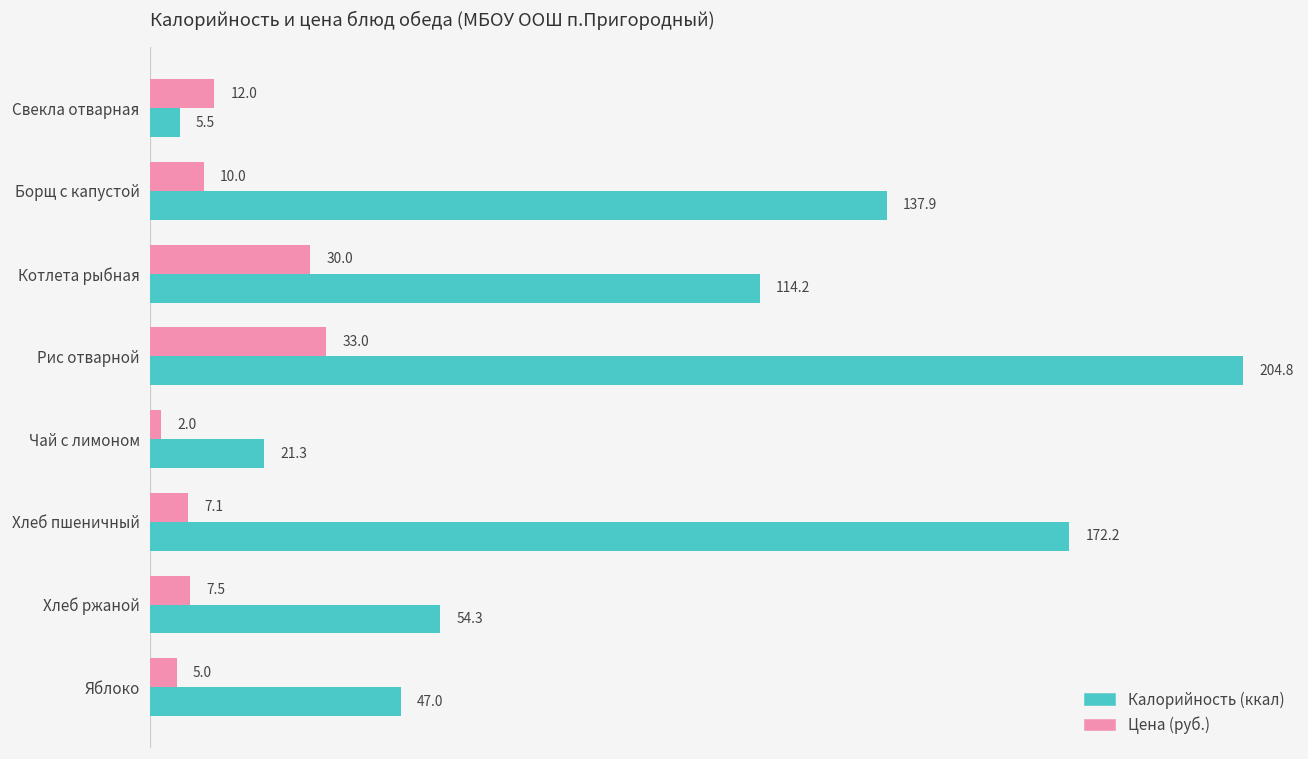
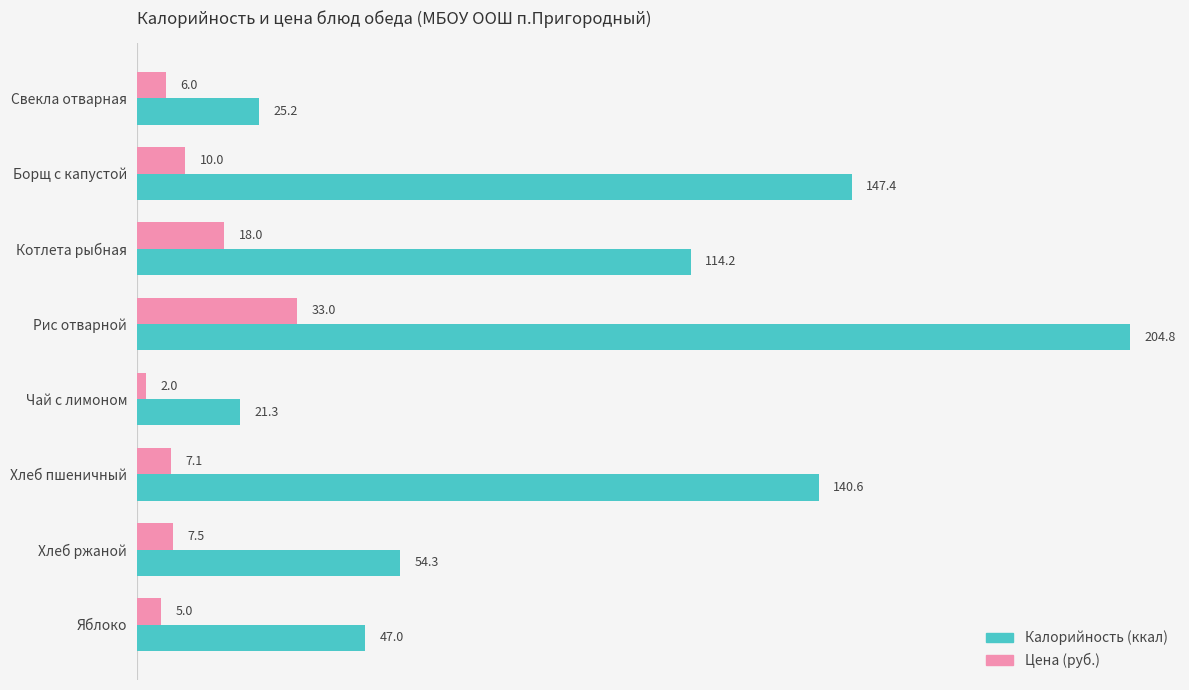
Цена (руб.), Свекла отварная: 12.0 -> 6.0
Калорийность (ккал), Свекла отварная: 5.5 -> 25.2
Калорийность (ккал), Борщ с капустой: 137.9 -> 147.4
Цена (руб.), Котлета рыбная: 30.0 -> 18.0
Калорийность (ккал), Хлеб пшеничный: 172.2 -> 140.6
